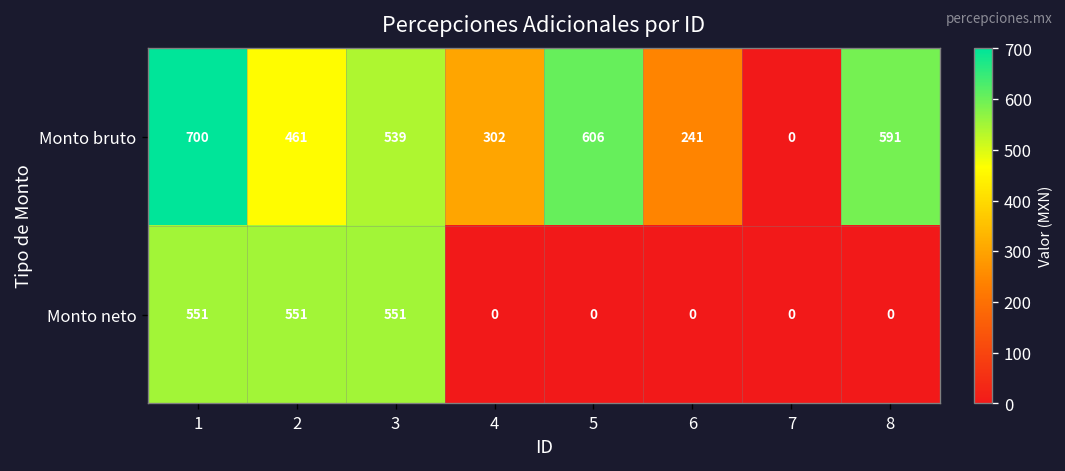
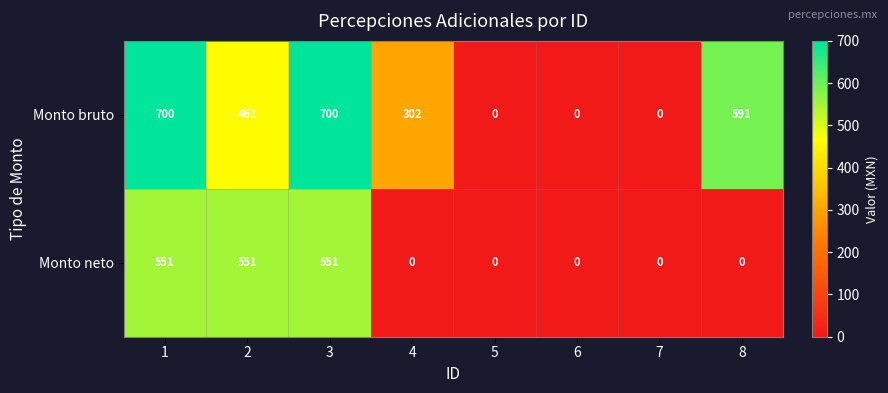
Monto bruto, 3: 539 -> 700
Monto bruto, 5: 606 -> 0
Monto bruto, 6: 241 -> 0
